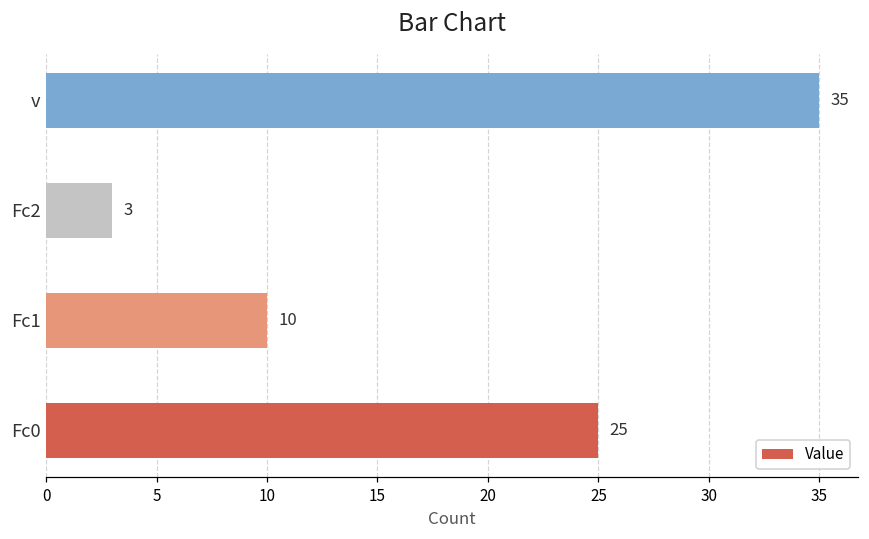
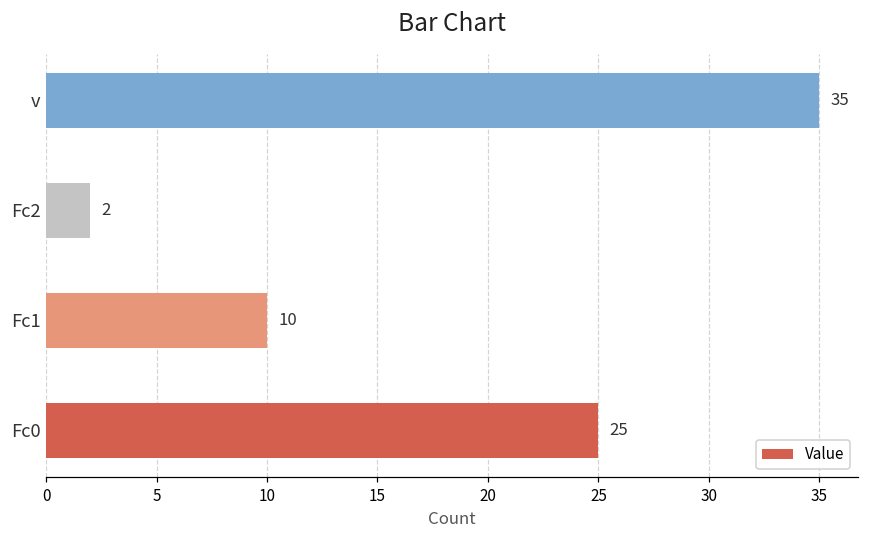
Fc2: 3 -> 2
